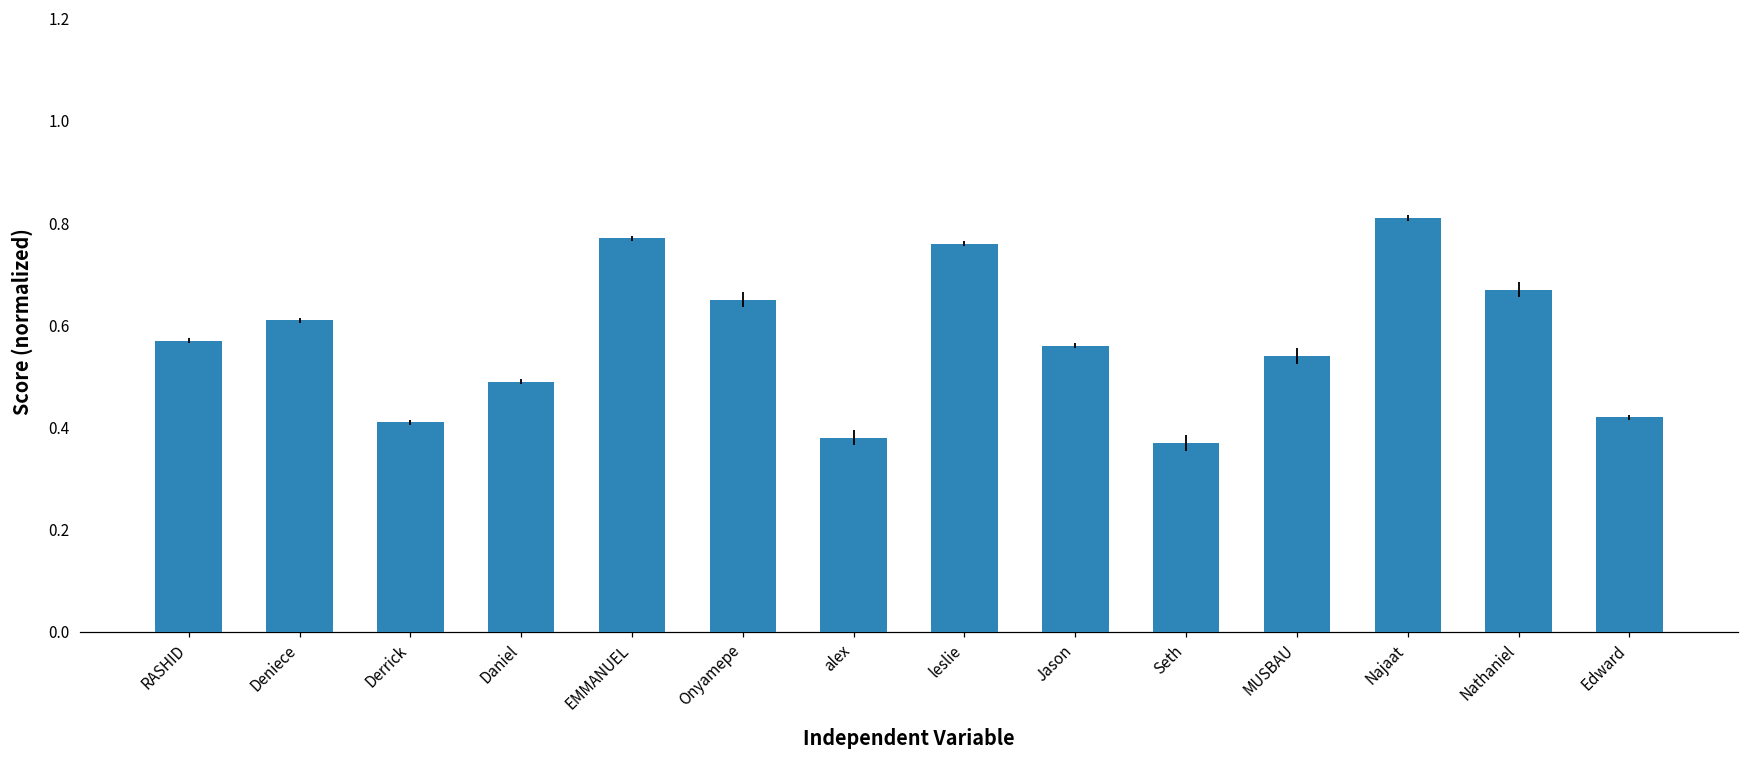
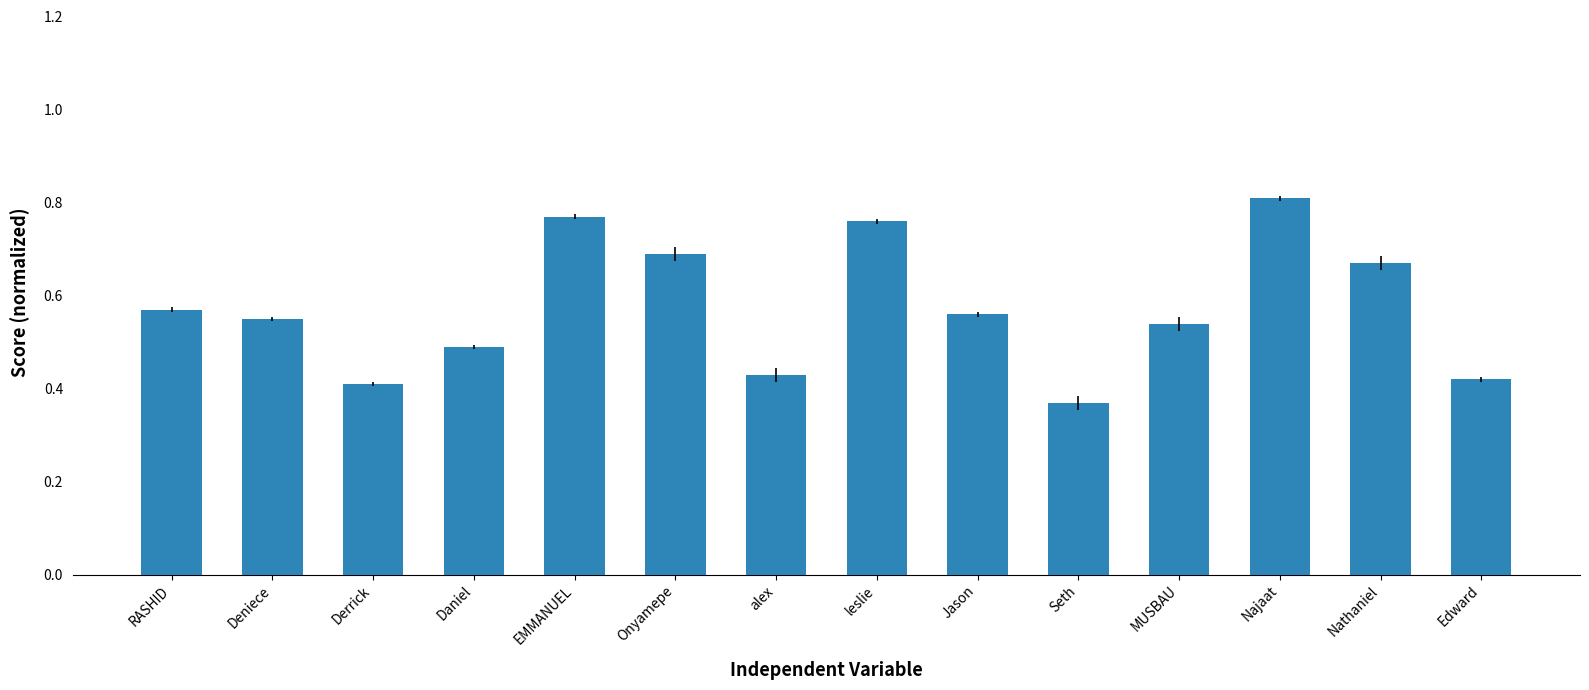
Deniece: 0.61 -> 0.55
Onyamepe: 0.65 -> 0.69
alex: 0.38 -> 0.43
